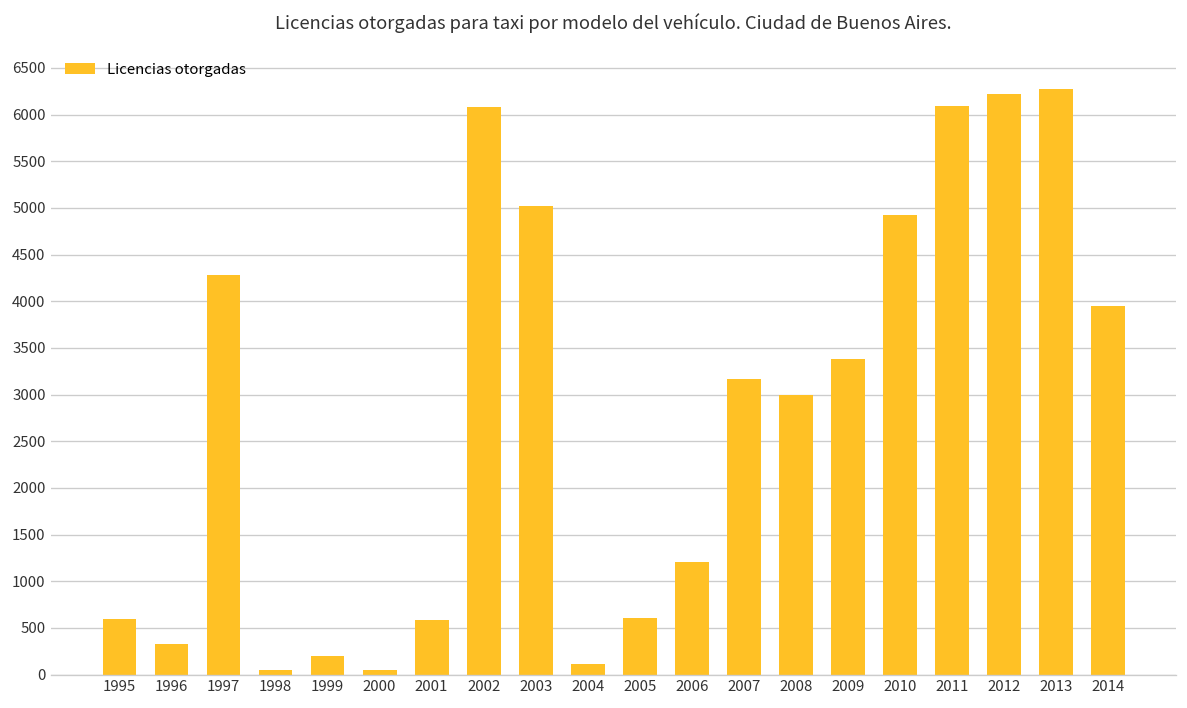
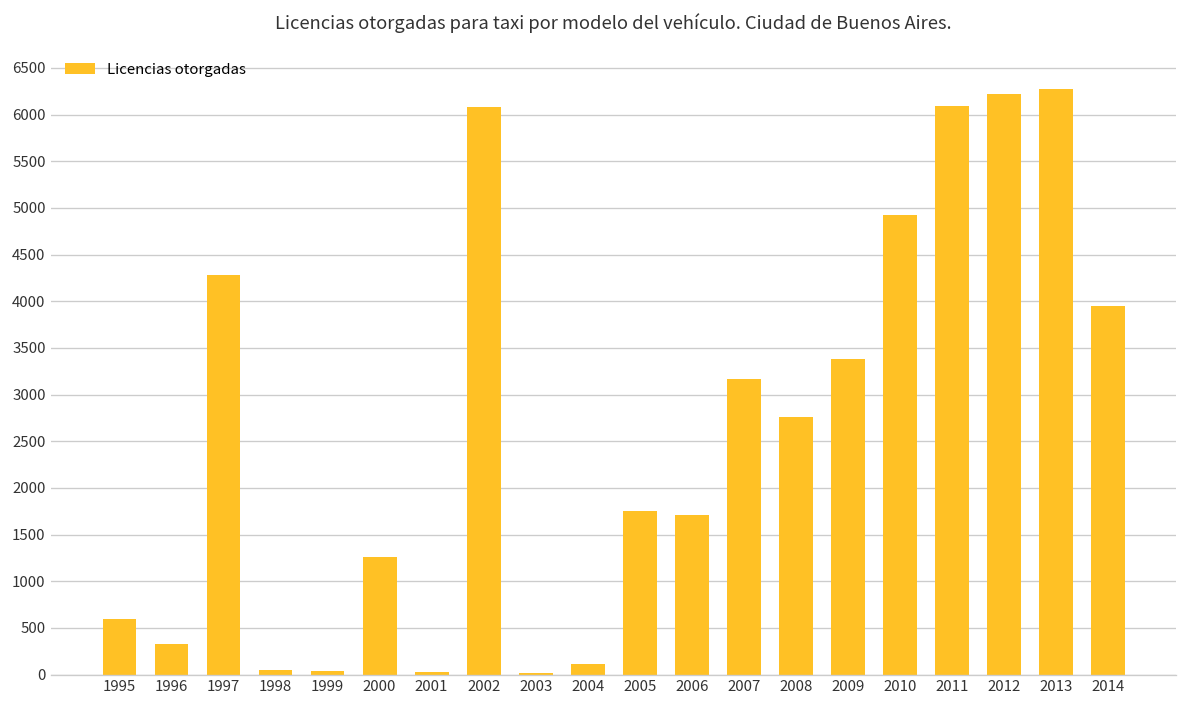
1999: 200 -> 0
2000: 0 -> 1300
2001: 600 -> 0
2003: 5000 -> 0
2005: 600 -> 1700
2006: 1200 -> 1700
2008: 3000 -> 2800
